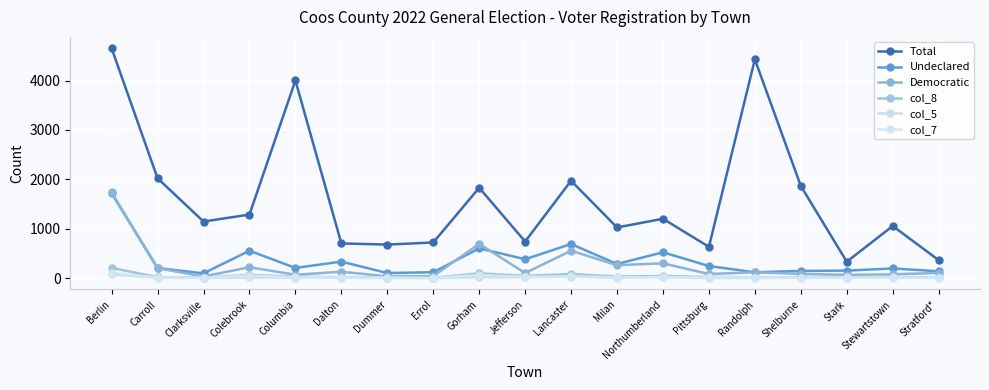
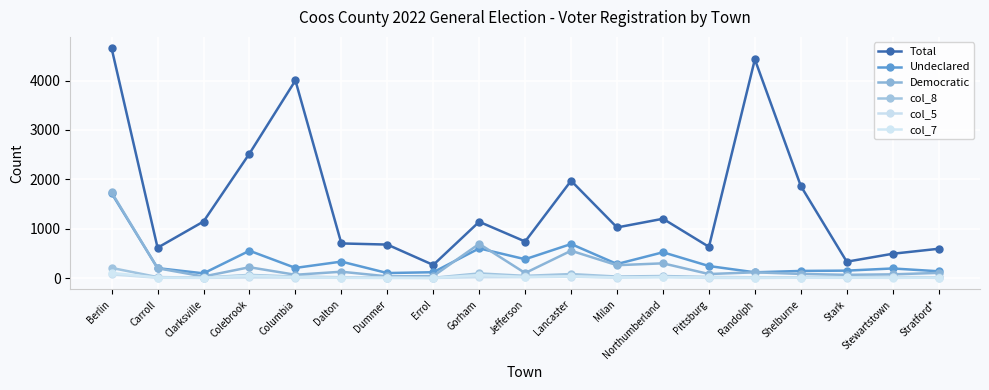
Total, Carroll: 2000 -> 600
Total, Colebrook: 1300 -> 2500
Total, Errol: 700 -> 300
Total, Gorham: 1800 -> 1100
Total, Stewartstown: 1100 -> 500
Total, Stratford*: 400 -> 600
